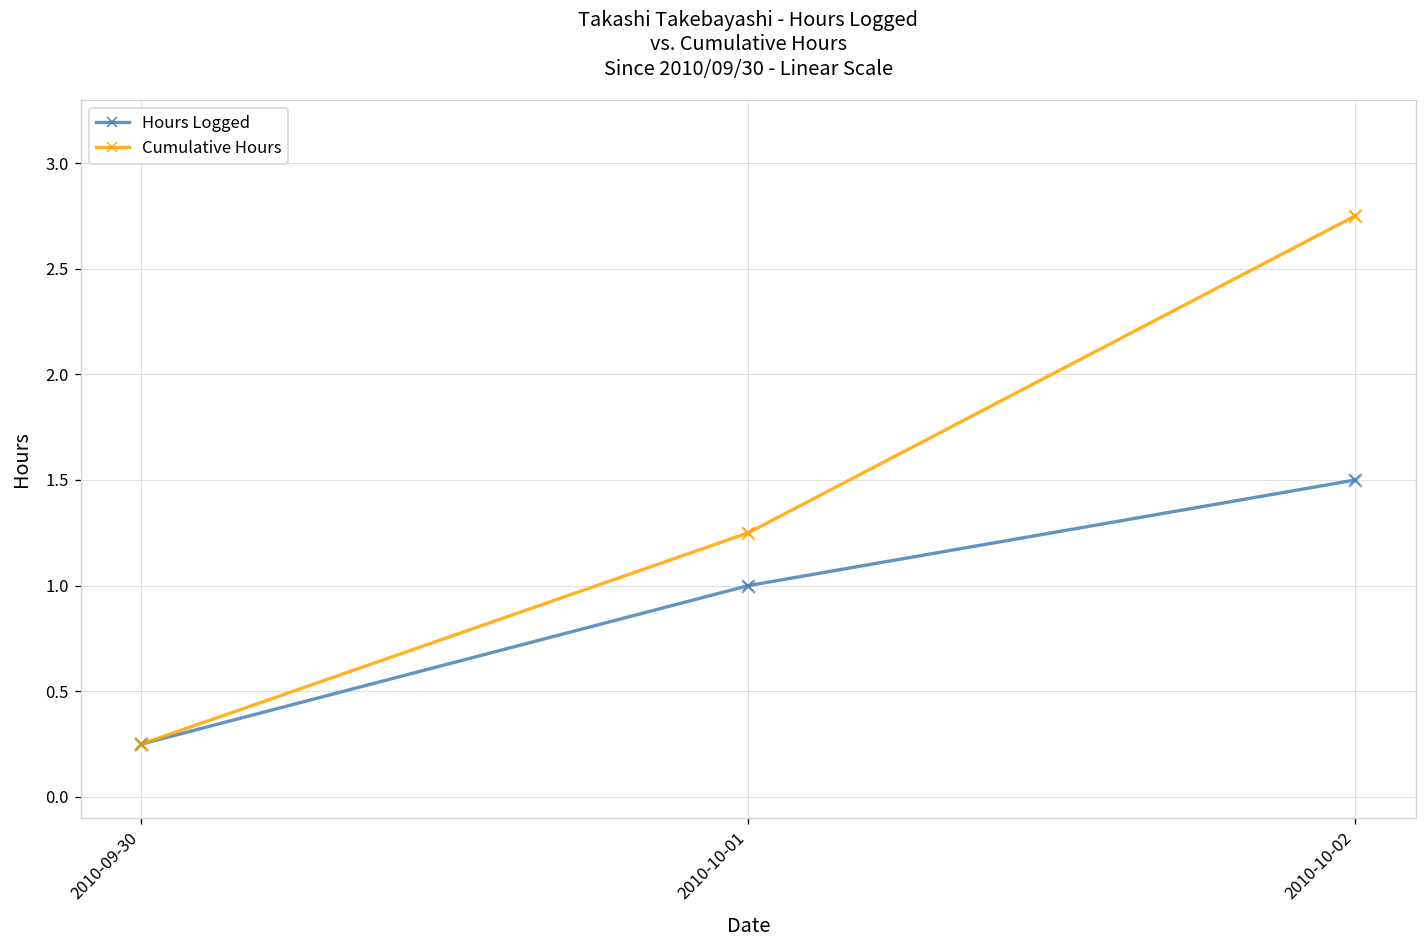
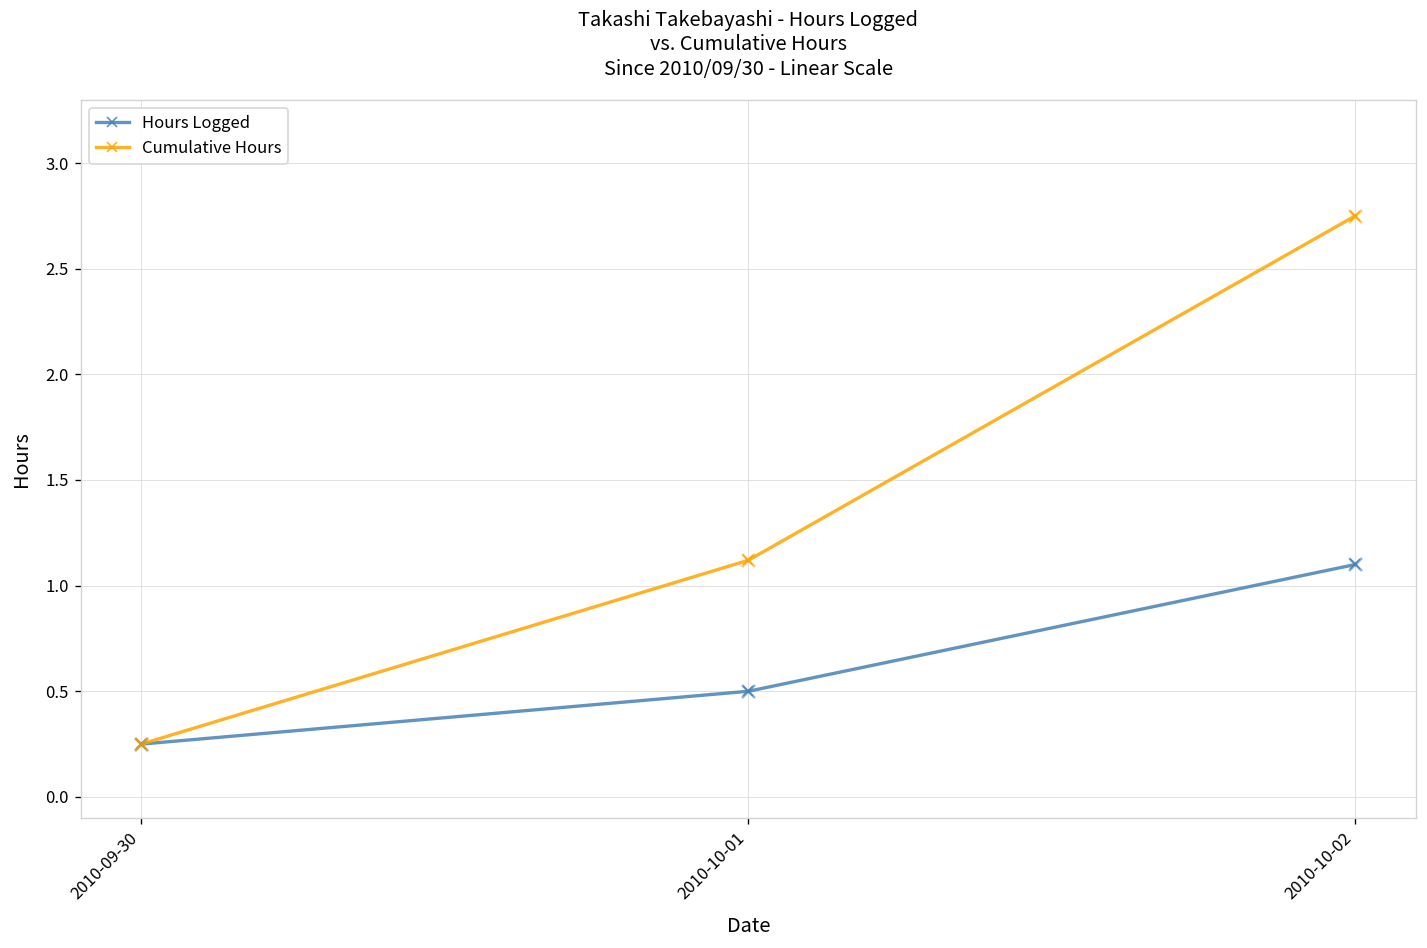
Hours Logged, 2010-10-01: 1.0 -> 0.5
Cumulative Hours, 2010-10-01: 1.25 -> 1.12
Hours Logged, 2010-10-02: 1.5 -> 1.1
